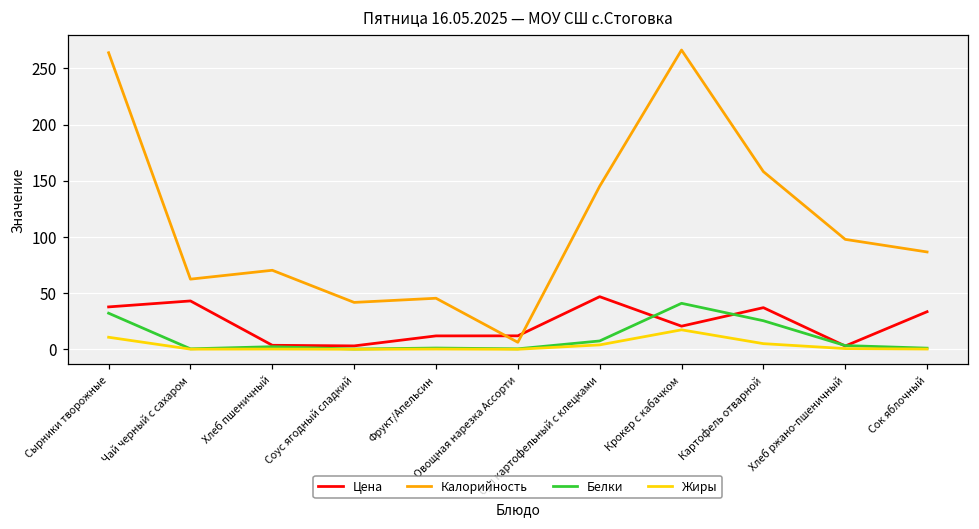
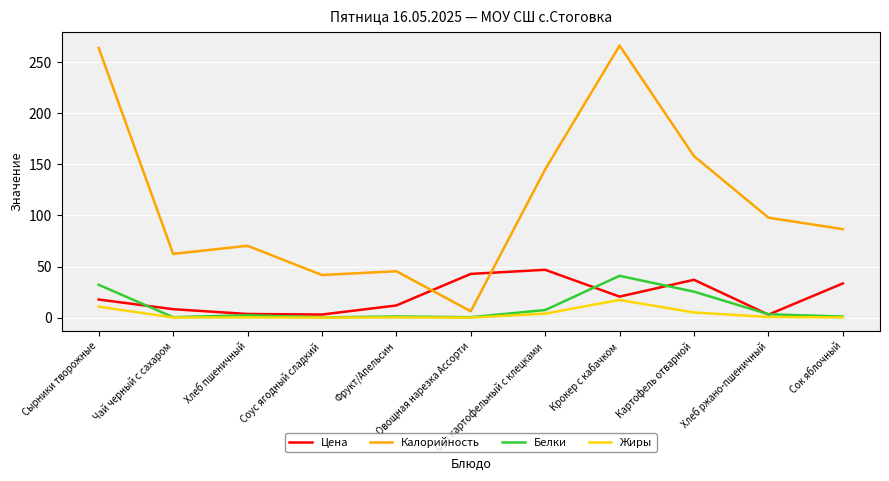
Цена, Сырники творожные: 38 -> 18
Цена, Чай черный с сахаром: 43 -> 8
Цена, Овощная нарезка Ассорти: 12 -> 43
